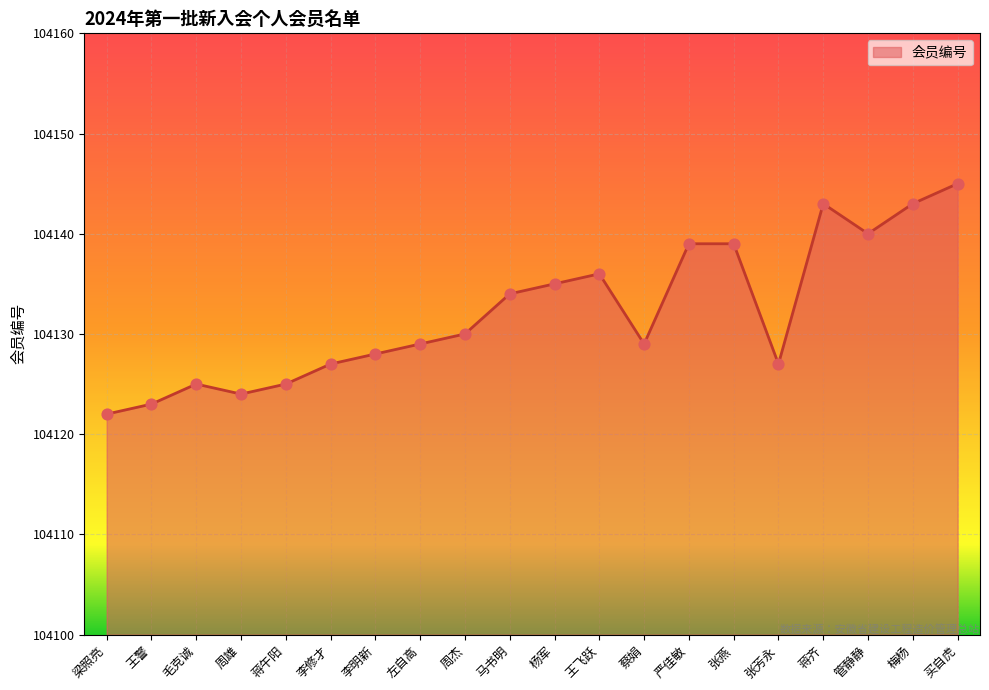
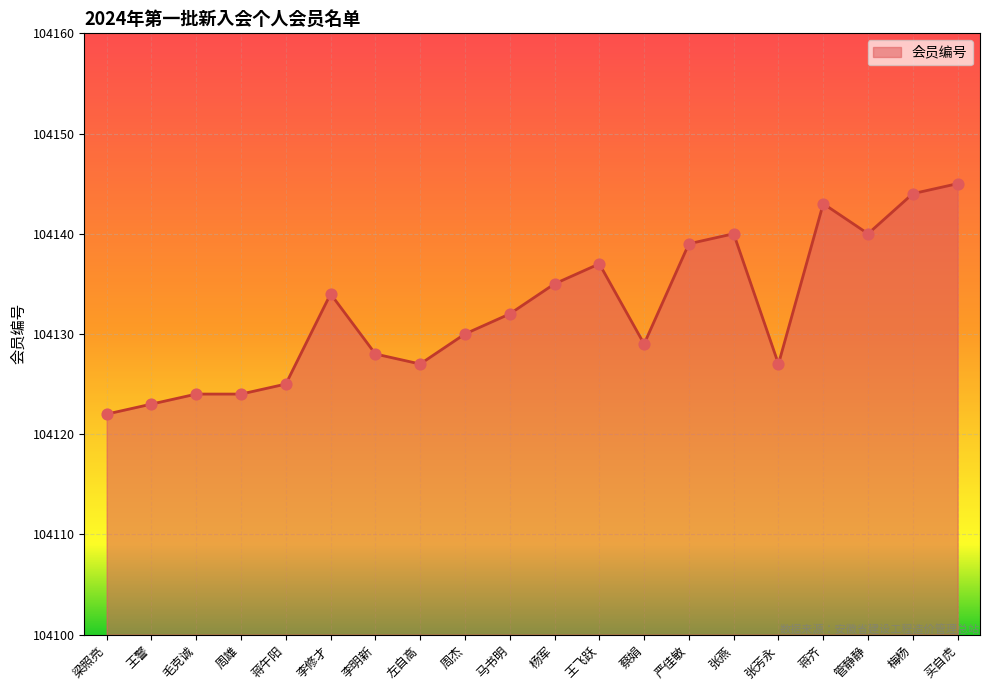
毛克诚: 104125 -> 104124
李修才: 104127 -> 104134
左自高: 104129 -> 104127
马书明: 104134 -> 104132
王飞跃: 104136 -> 104137
张燕: 104139 -> 104140
梅杨: 104143 -> 104144
